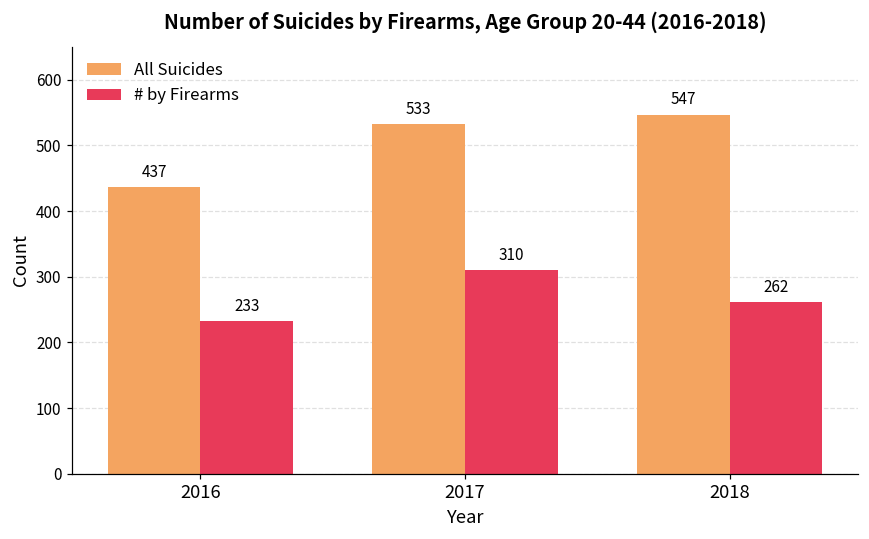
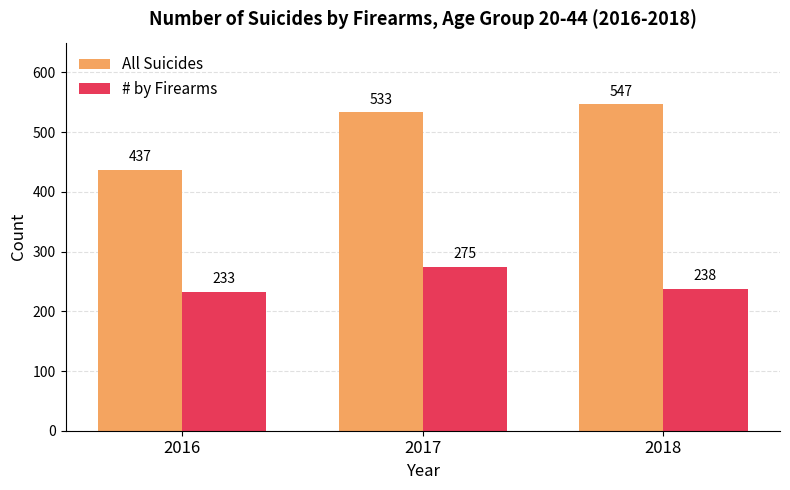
# by Firearms, 2017: 310 -> 275
# by Firearms, 2018: 262 -> 238
